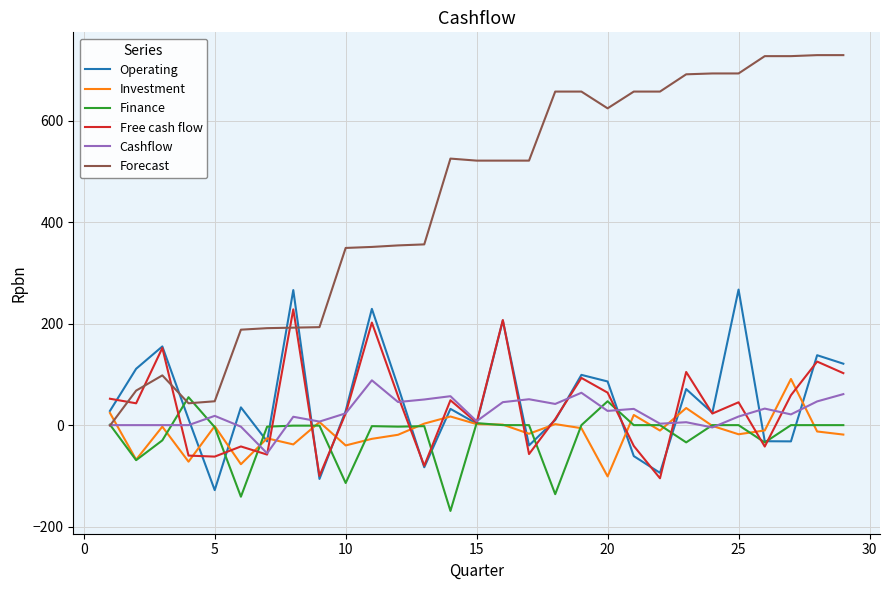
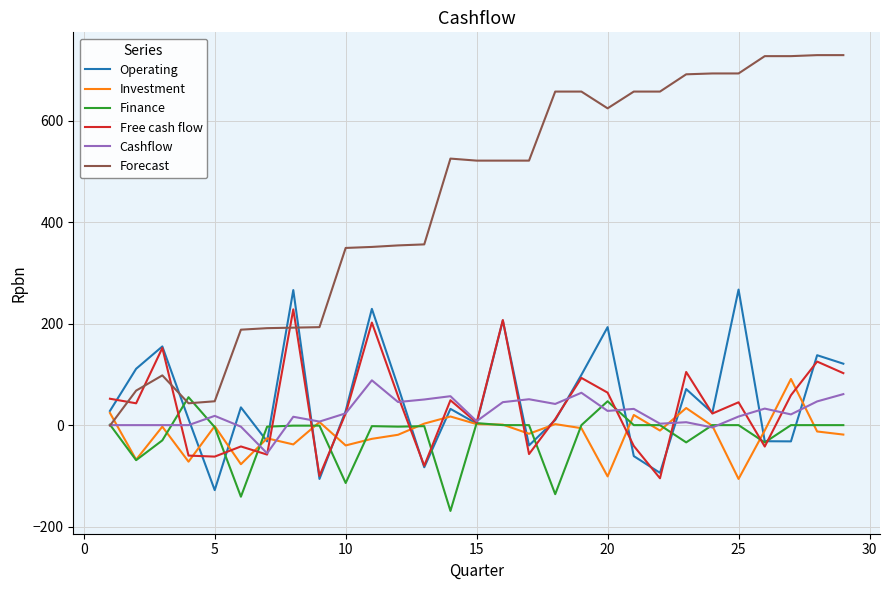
Operating, 20: 90 -> 190
Investment, 25: -20 -> -110
